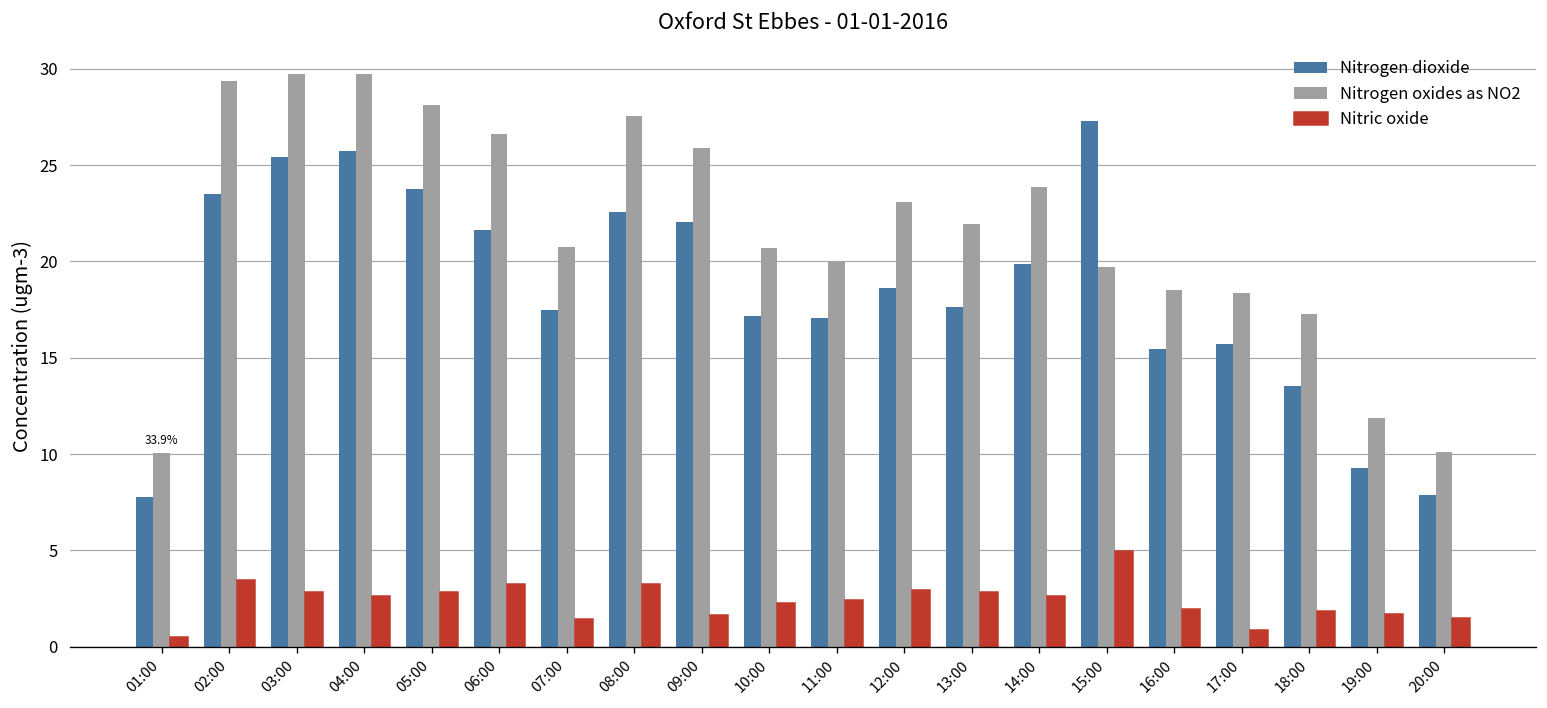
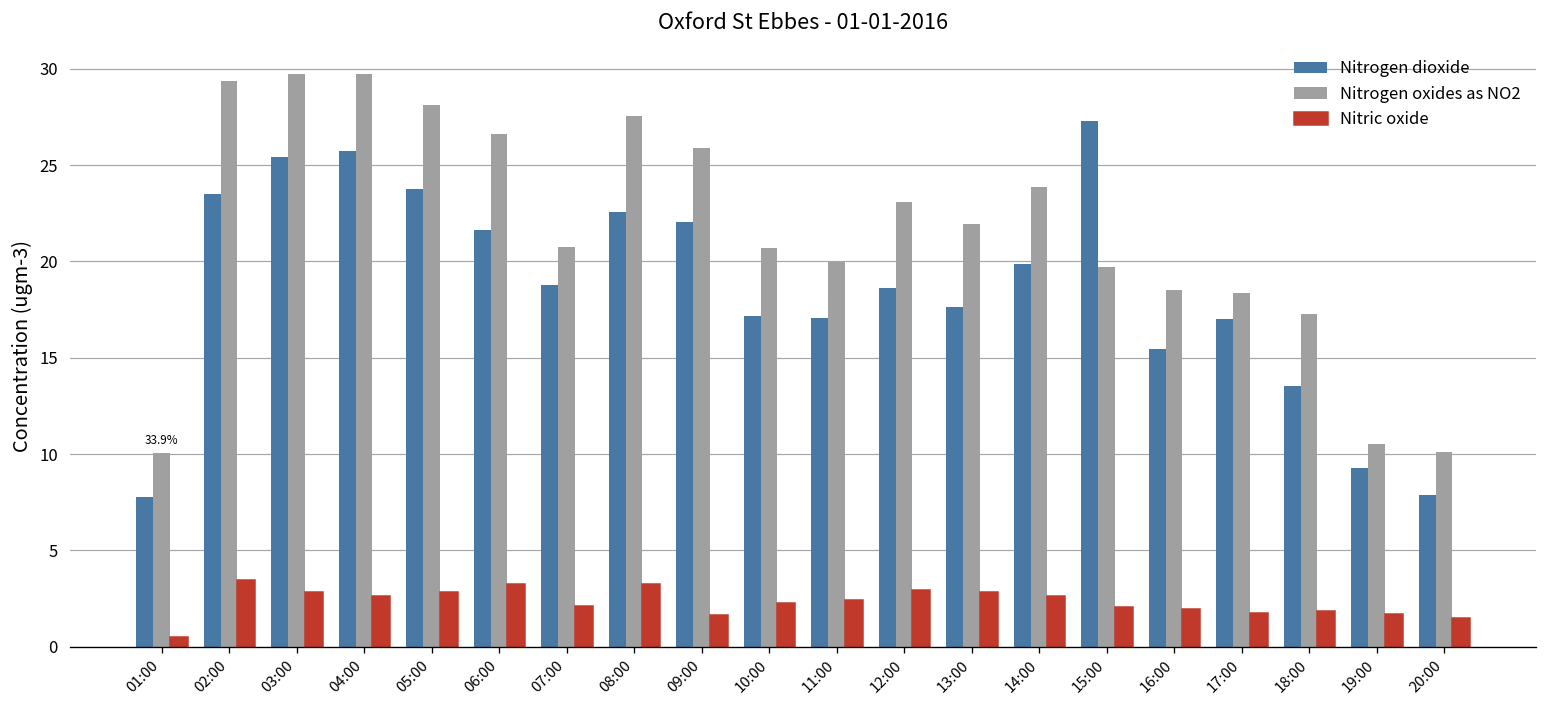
Nitrogen dioxide, 07:00: 17.5 -> 18.8
Nitric oxide, 07:00: 1.4 -> 2.1
Nitric oxide, 15:00: 5.0 -> 2.1
Nitrogen dioxide, 17:00: 15.7 -> 17.0
Nitric oxide, 17:00: 0.9 -> 1.7
Nitrogen oxides as NO2, 19:00: 11.9 -> 10.5
